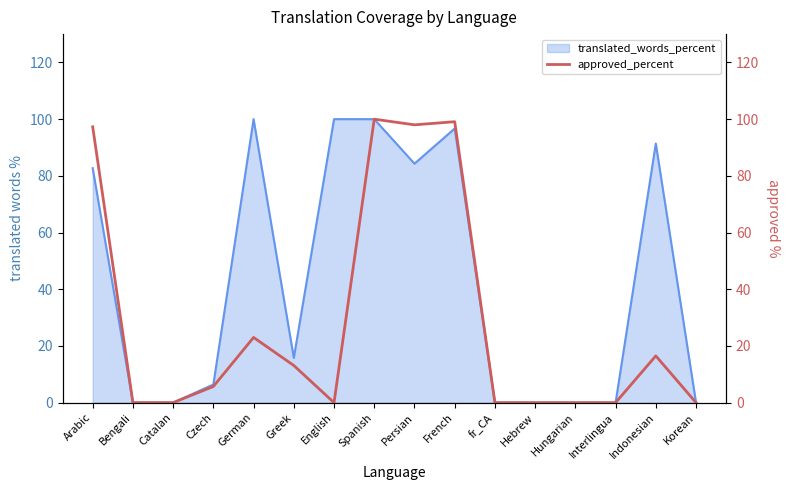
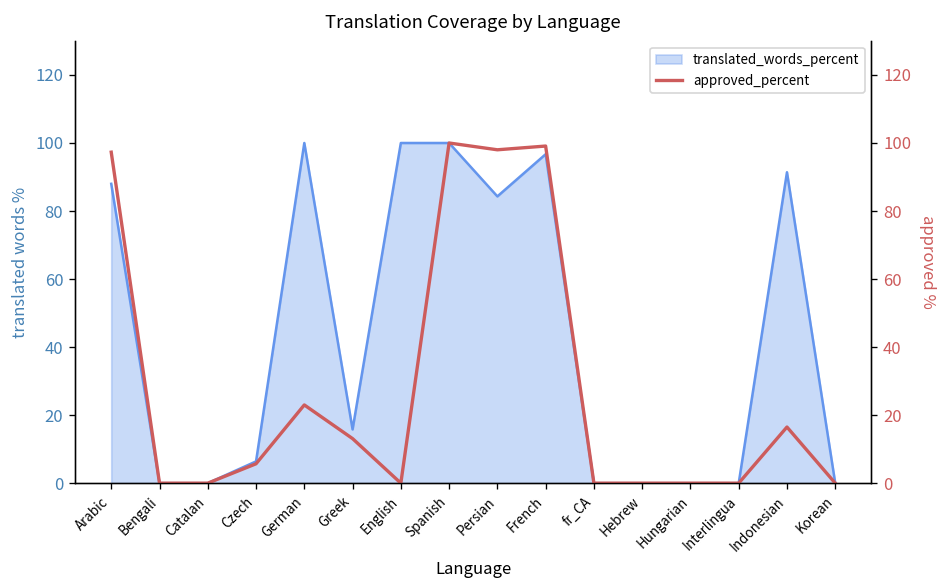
translated_words_percent, Arabic: 83 -> 88
